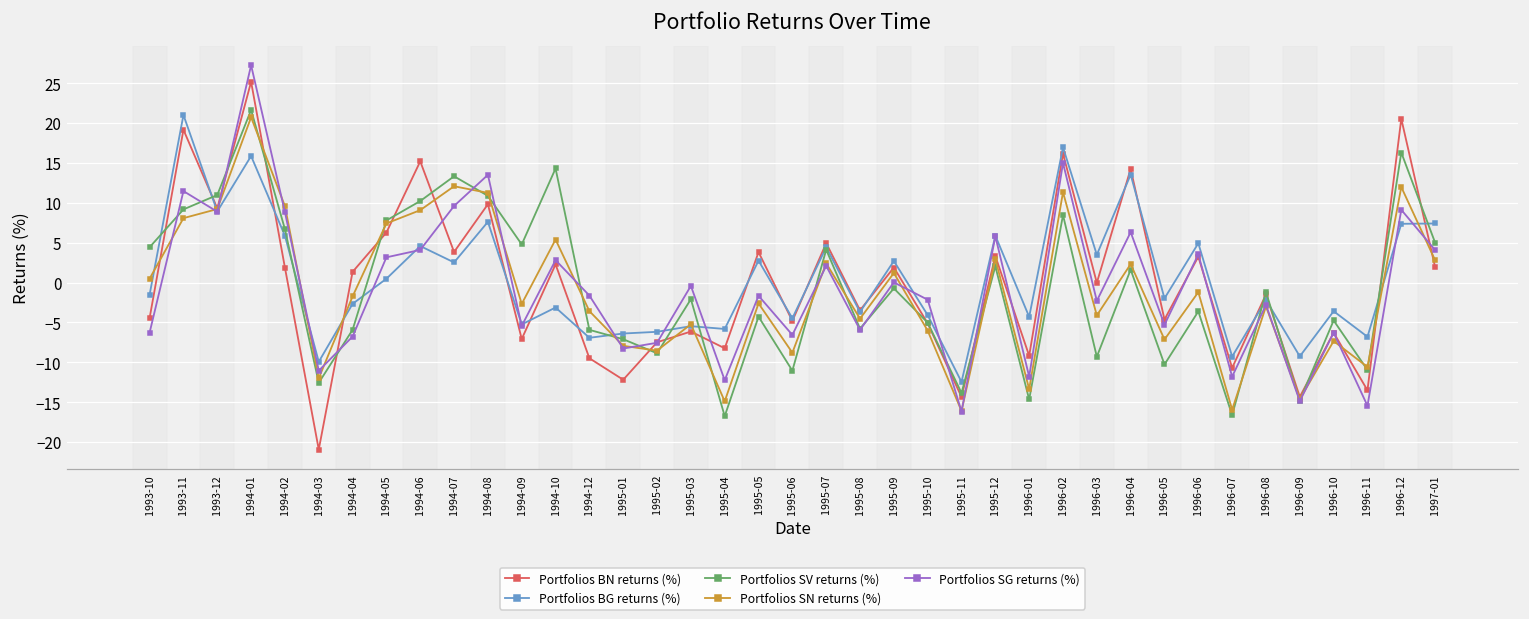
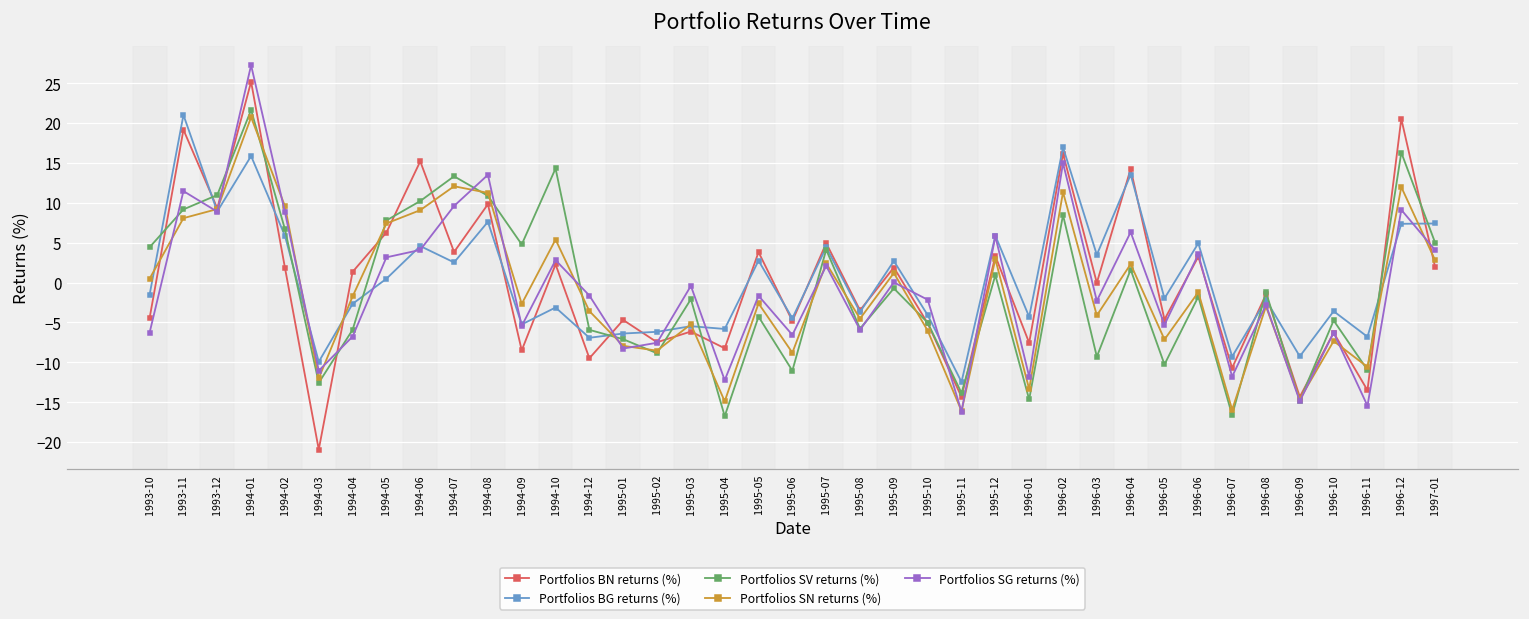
Portfolios BN returns (%), 1994-09: -7 -> -9
Portfolios BN returns (%), 1995-01: -12 -> -5
Portfolios SV returns (%), 1995-12: 2 -> 1
Portfolios BN returns (%), 1996-01: -9 -> -8
Portfolios SV returns (%), 1996-06: -4 -> -2
